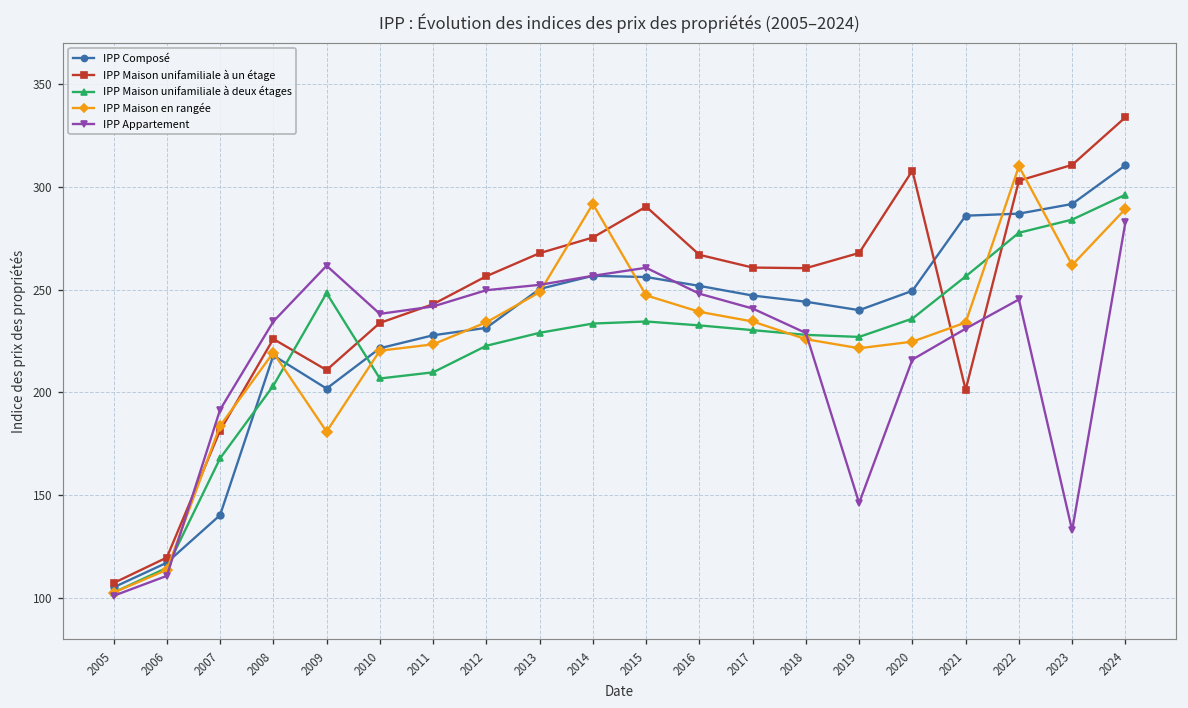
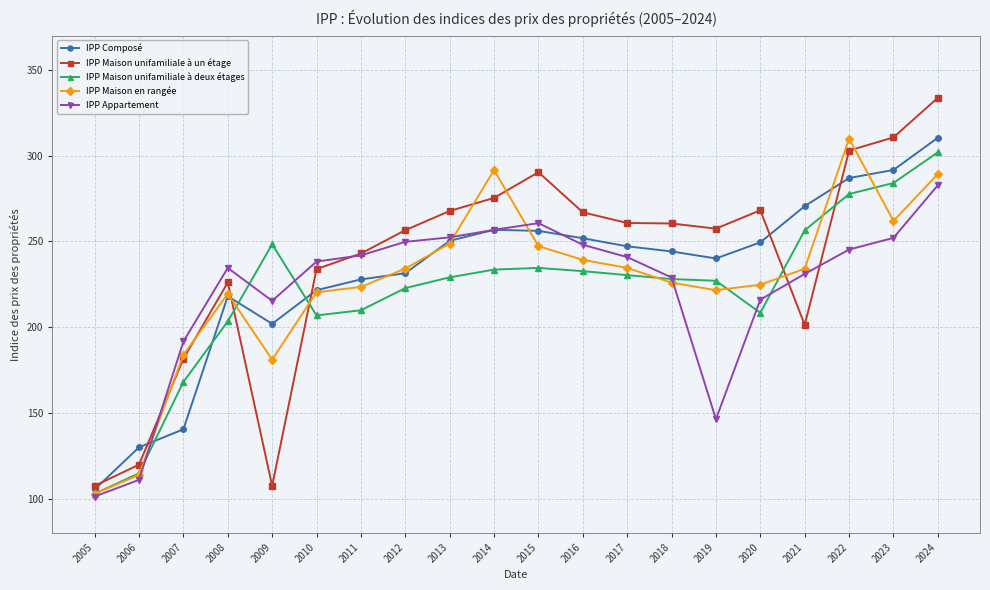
IPP Composé, 2006: 117 -> 130
IPP Maison unifamiliale à un étage, 2009: 211 -> 107
IPP Appartement, 2009: 262 -> 215
IPP Maison unifamiliale à un étage, 2019: 268 -> 257
IPP Maison unifamiliale à un étage, 2020: 308 -> 268
IPP Maison unifamiliale à deux étages, 2020: 236 -> 208
IPP Composé, 2021: 286 -> 271
IPP Appartement, 2023: 133 -> 252
IPP Maison unifamiliale à deux étages, 2024: 296 -> 302
